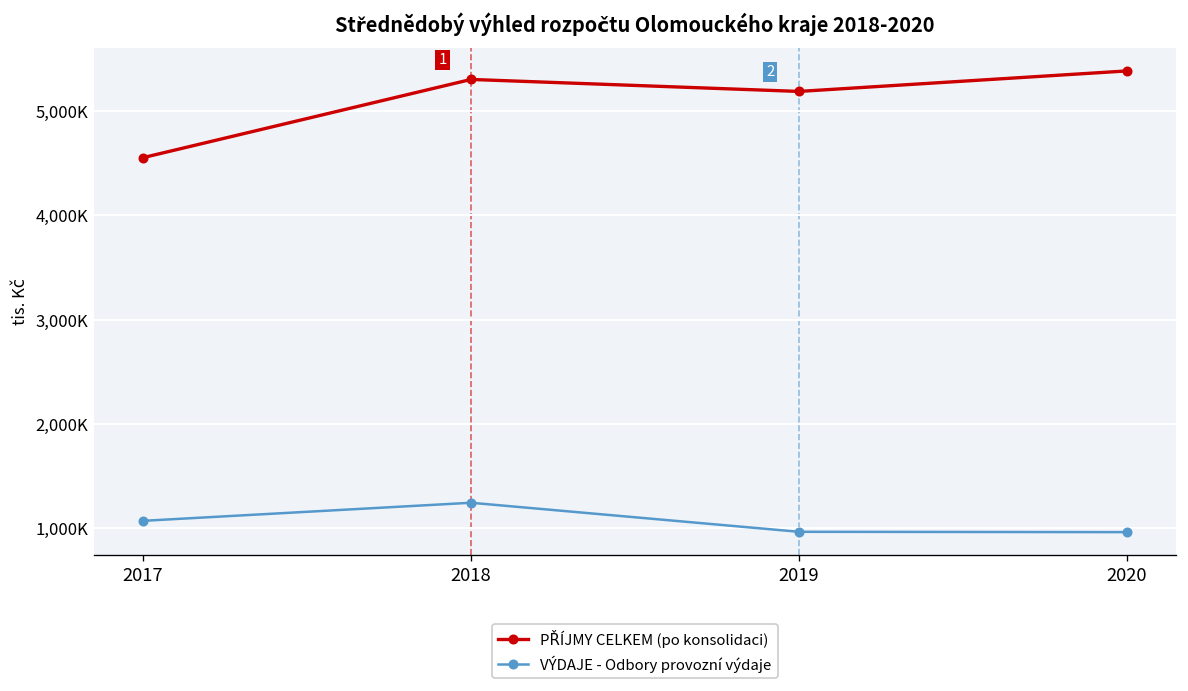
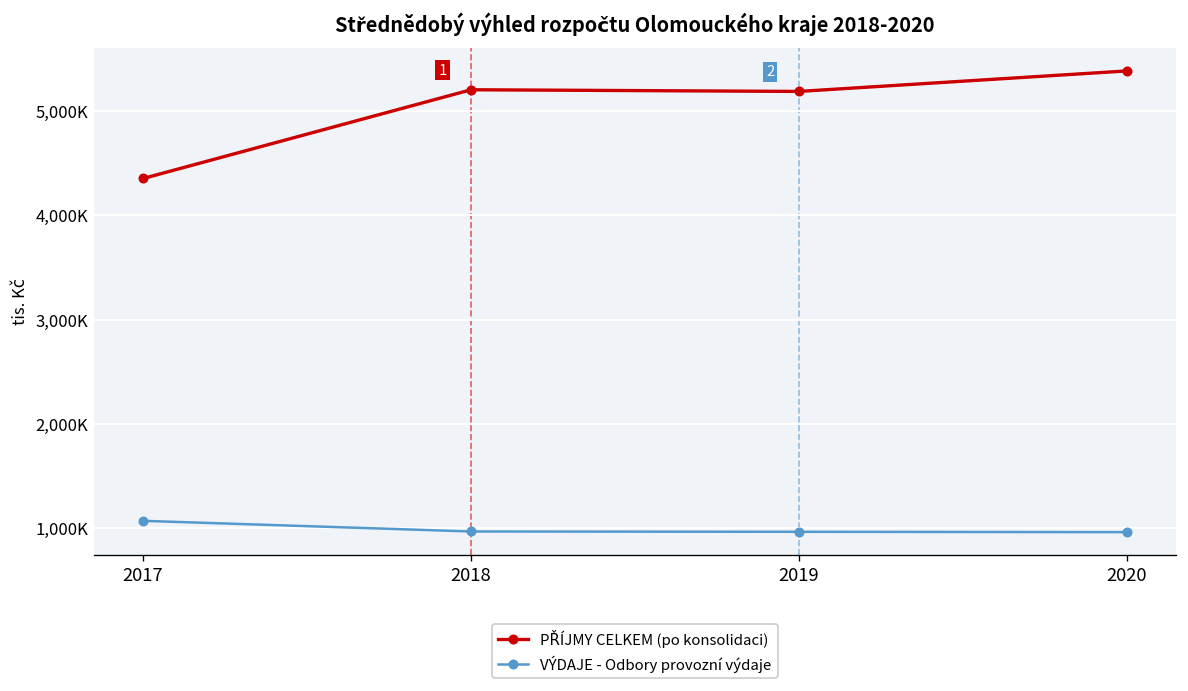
PŘÍJMY CELKEM (po konsolidaci), 2017: 4,600,000 -> 4,400,000
PŘÍJMY CELKEM (po konsolidaci), 2018: 5,300,000 -> 5,200,000
VÝDAJE - Odbory provozní výdaje, 2018: 1,200,000 -> 1,000,000
